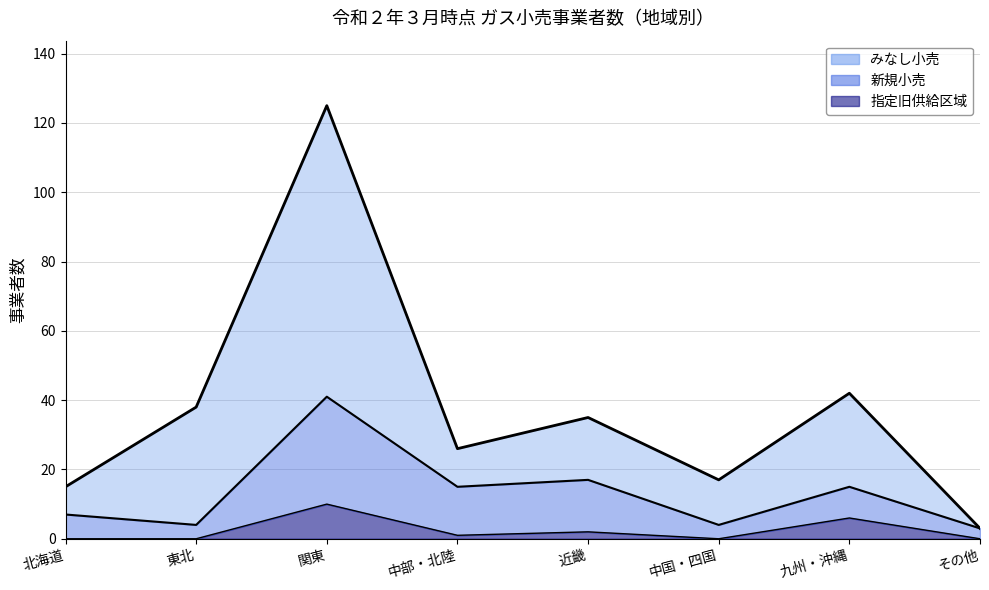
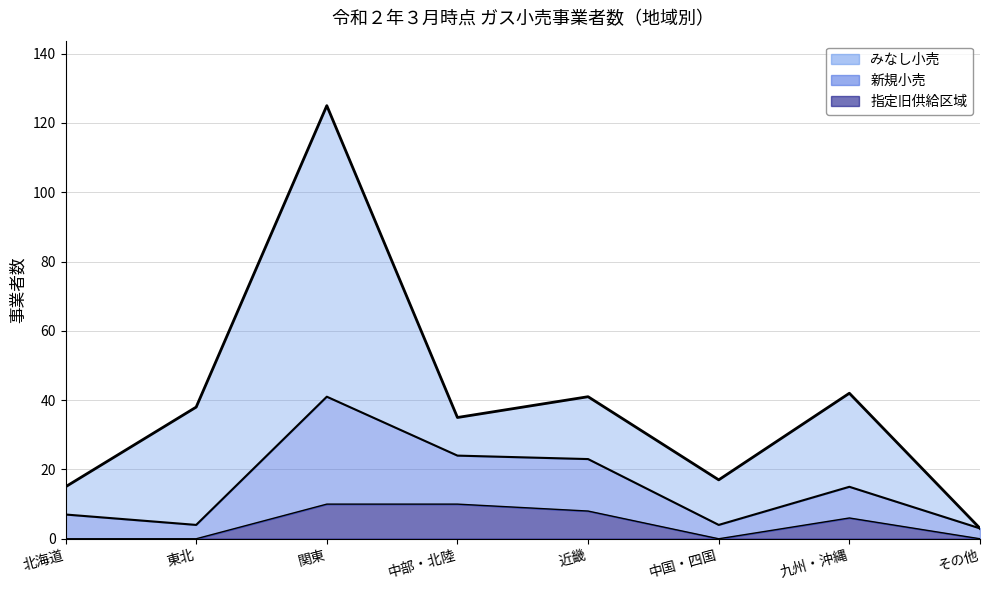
指定旧供給区域, 中部・北陸: 1 -> 10
指定旧供給区域, 近畿: 2 -> 8
